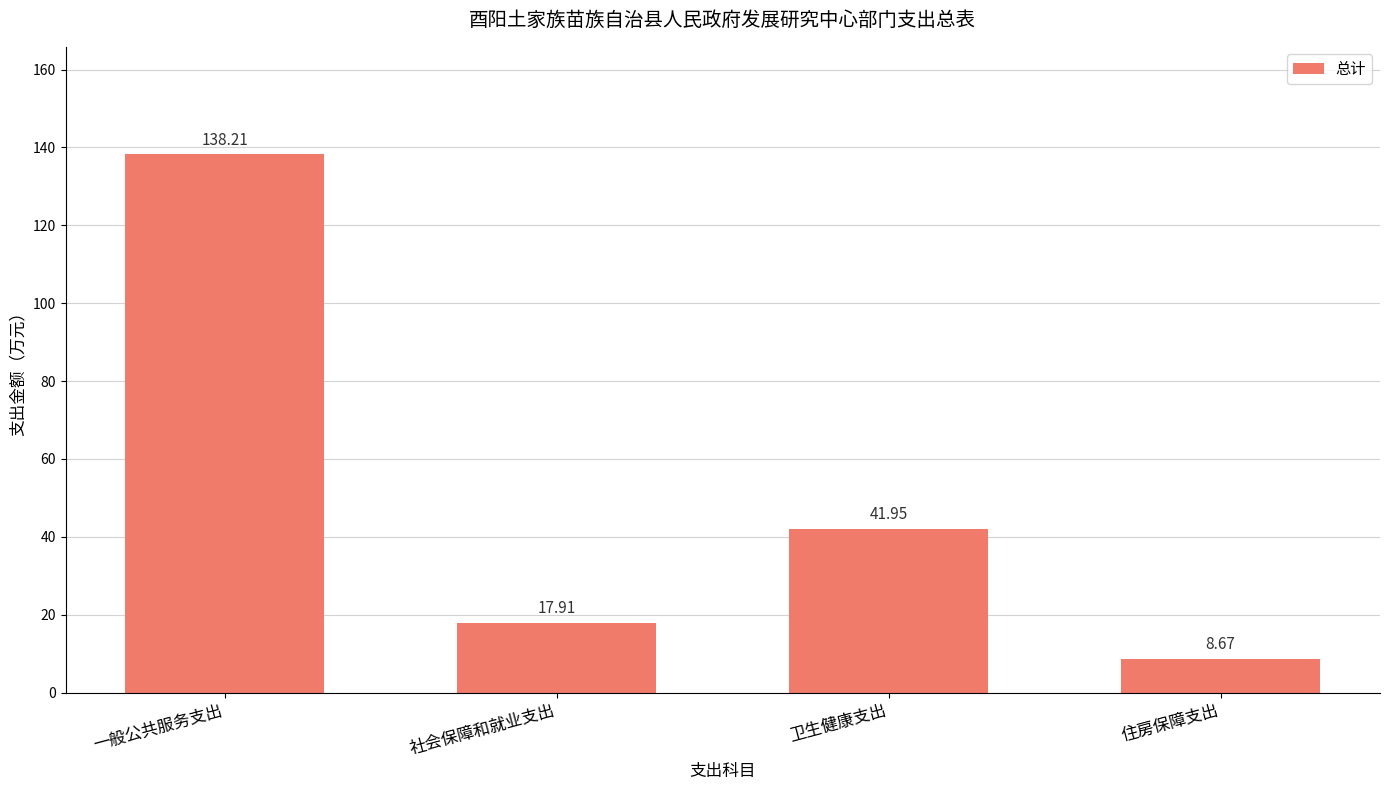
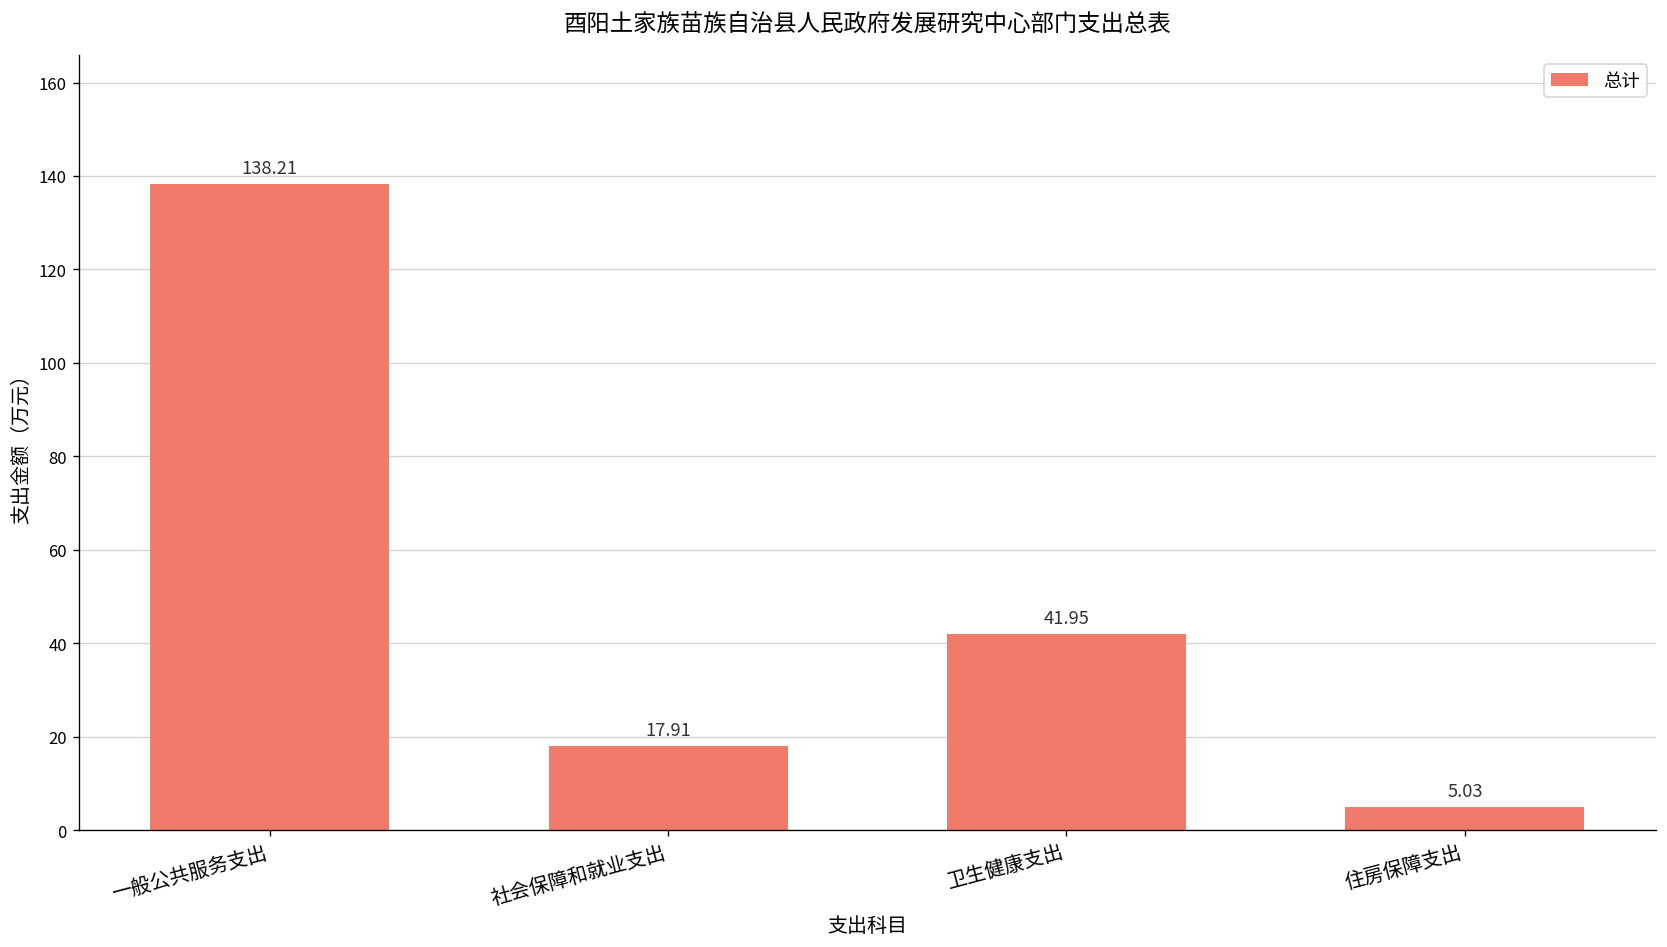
住房保障支出: 8.67 -> 5.03
